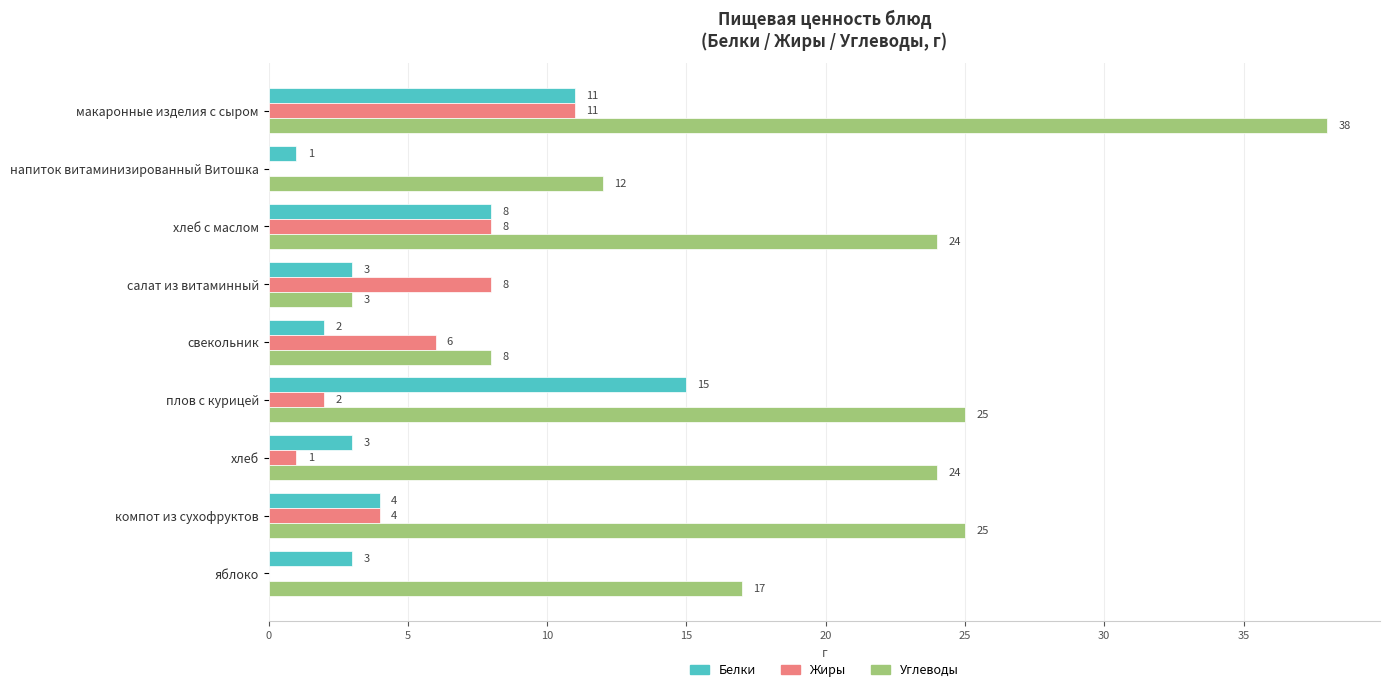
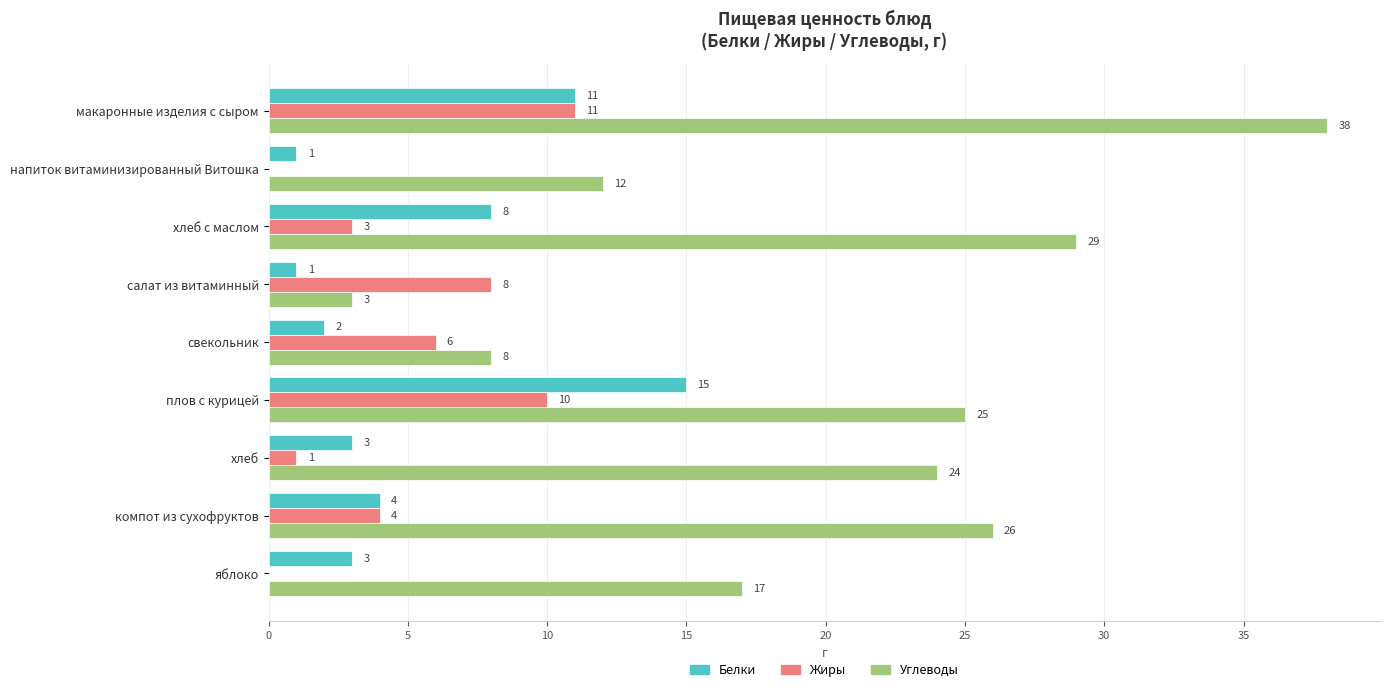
Жиры, хлеб с маслом: 8 -> 3
Углеводы, хлеб с маслом: 24 -> 29
Белки, салат из витаминный: 3 -> 1
Жиры, плов с курицей: 2 -> 10
Углеводы, компот из сухофруктов: 25 -> 26
